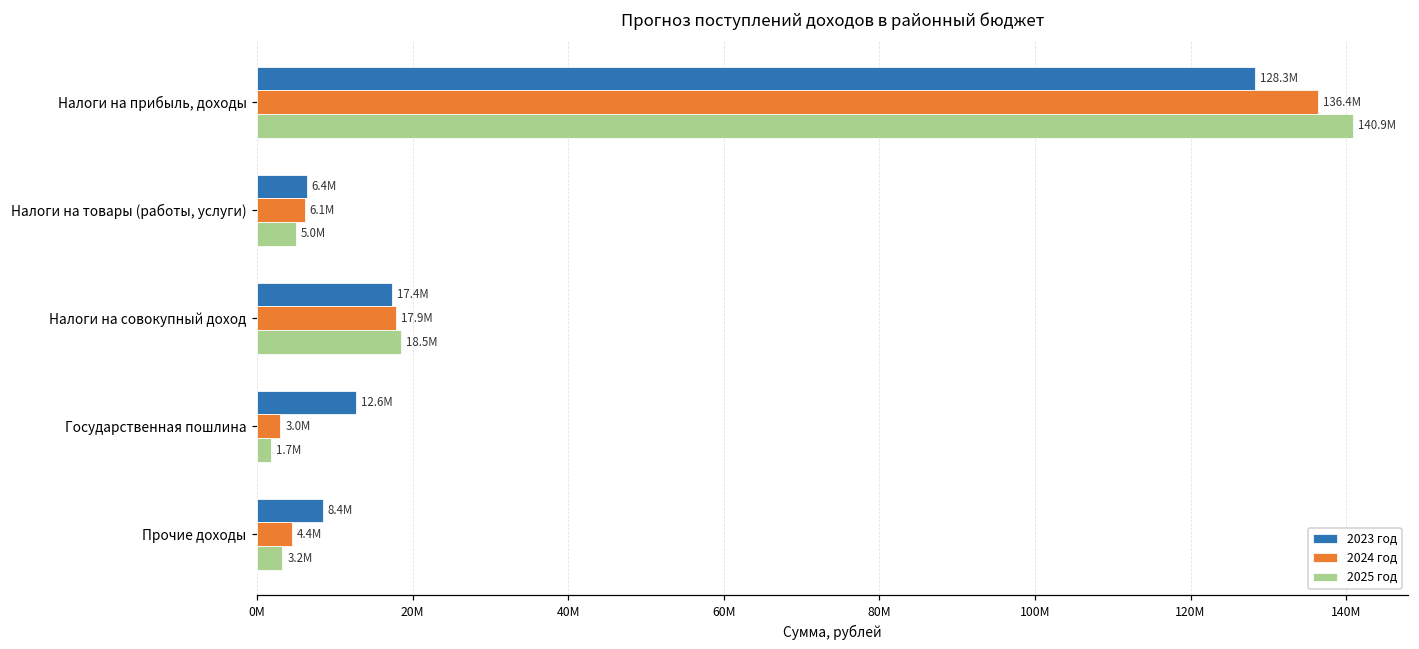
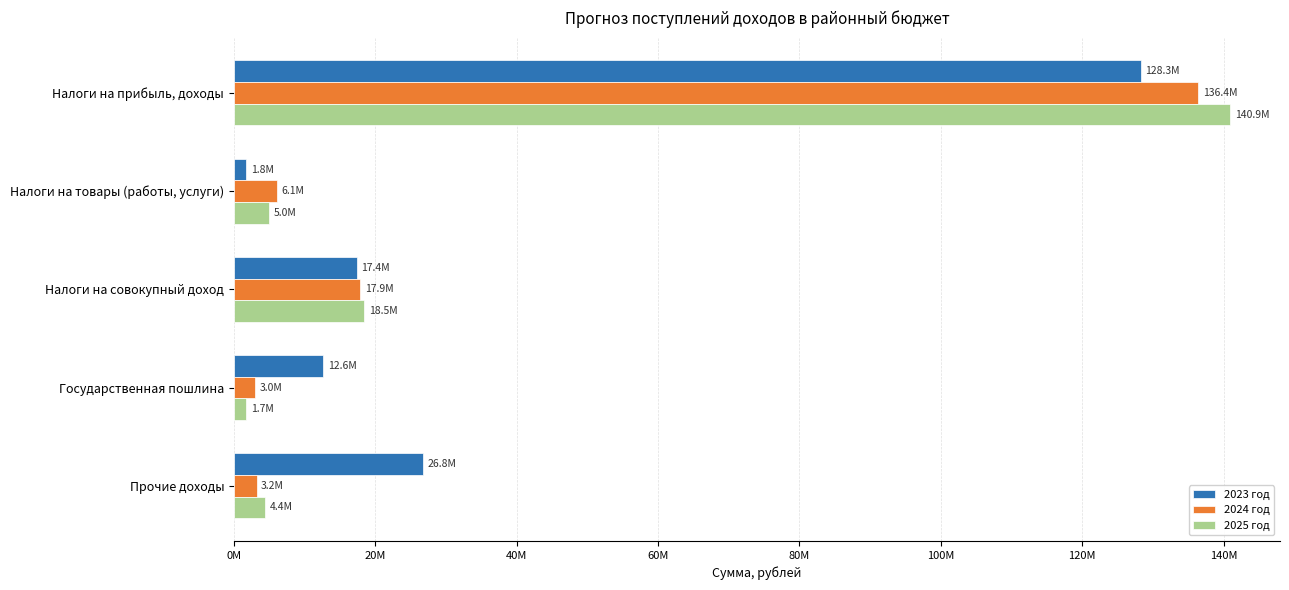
2023 год, Налоги на товары (работы, услуги): 6.4M -> 1.8M
2023 год, Прочие доходы: 8.4M -> 26.8M
2024 год, Прочие доходы: 4.4M -> 3.2M
2025 год, Прочие доходы: 3.2M -> 4.4M
